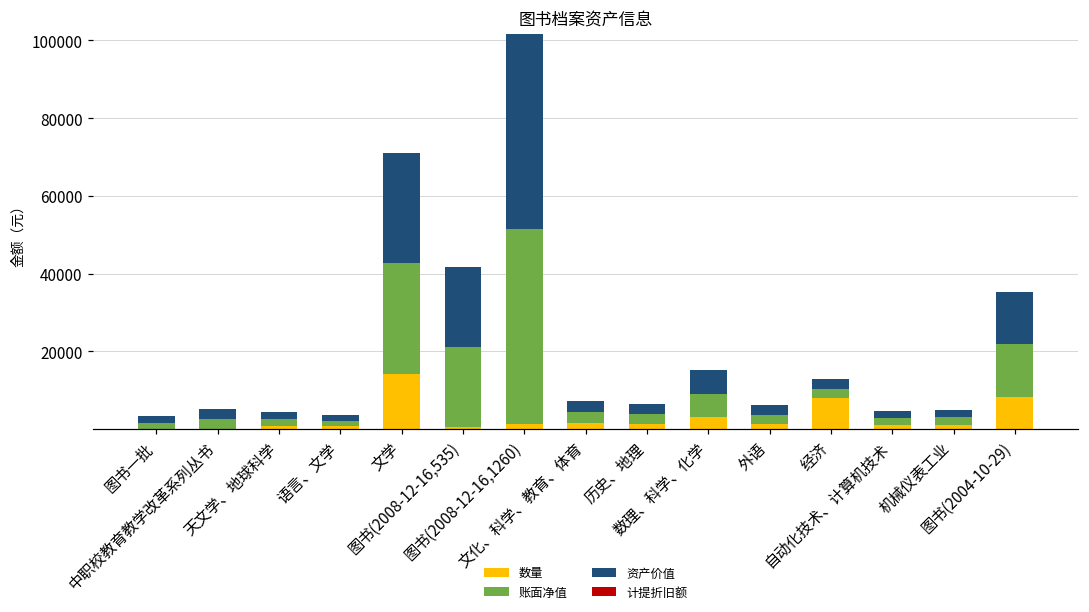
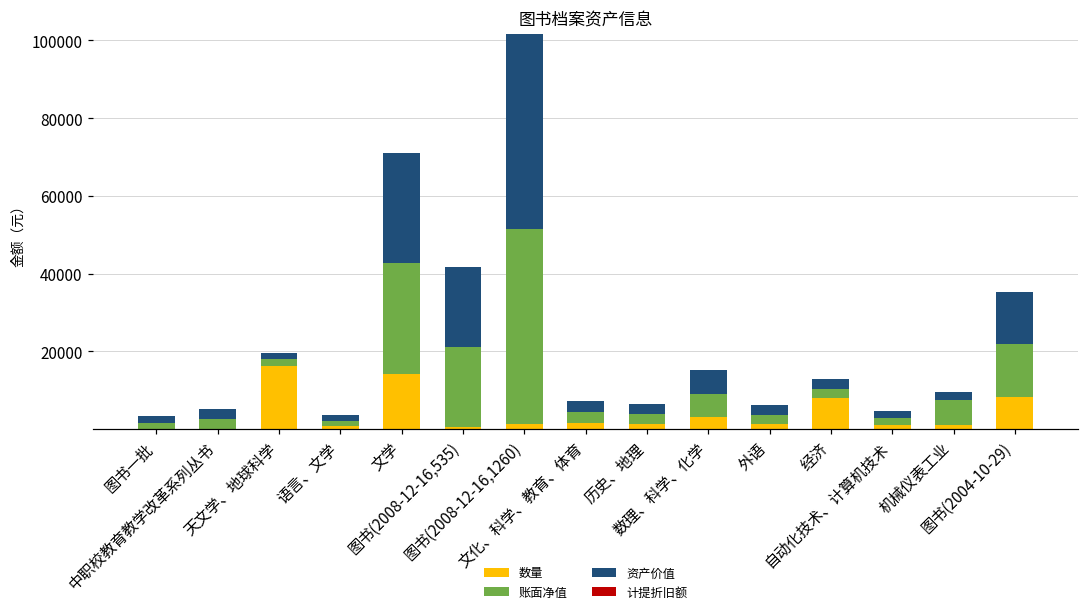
数量, 天文学、地球科学: 1000 -> 16000
账面净值, 机械仪表工业: 2000 -> 6000
